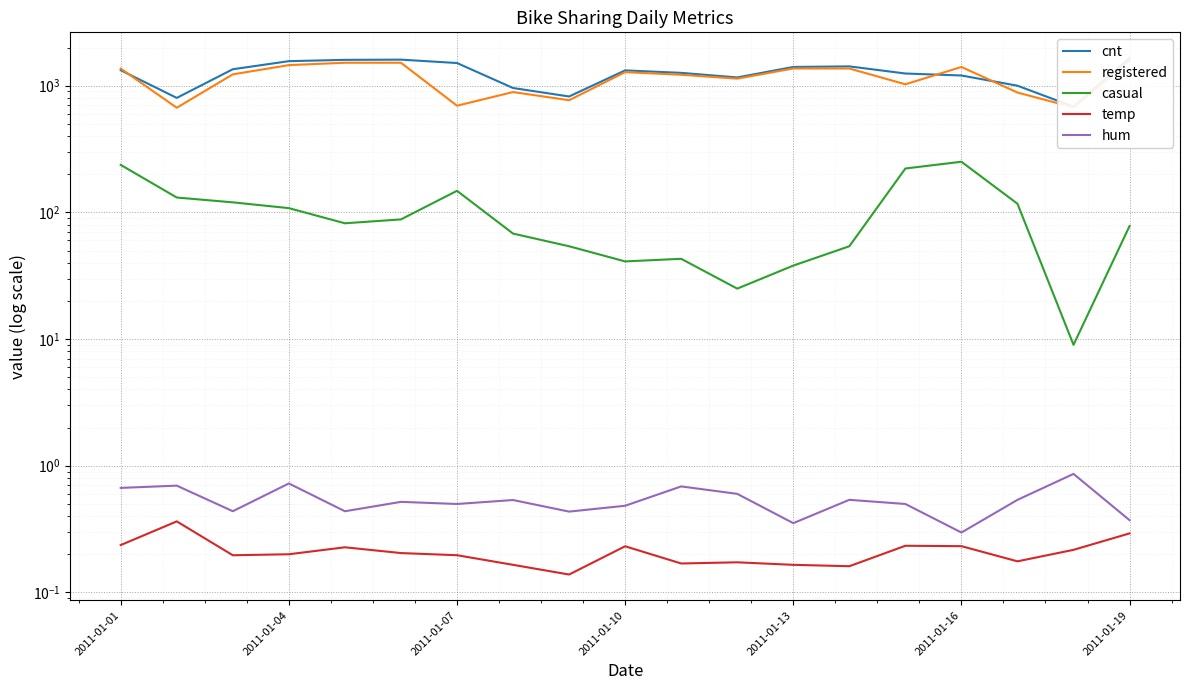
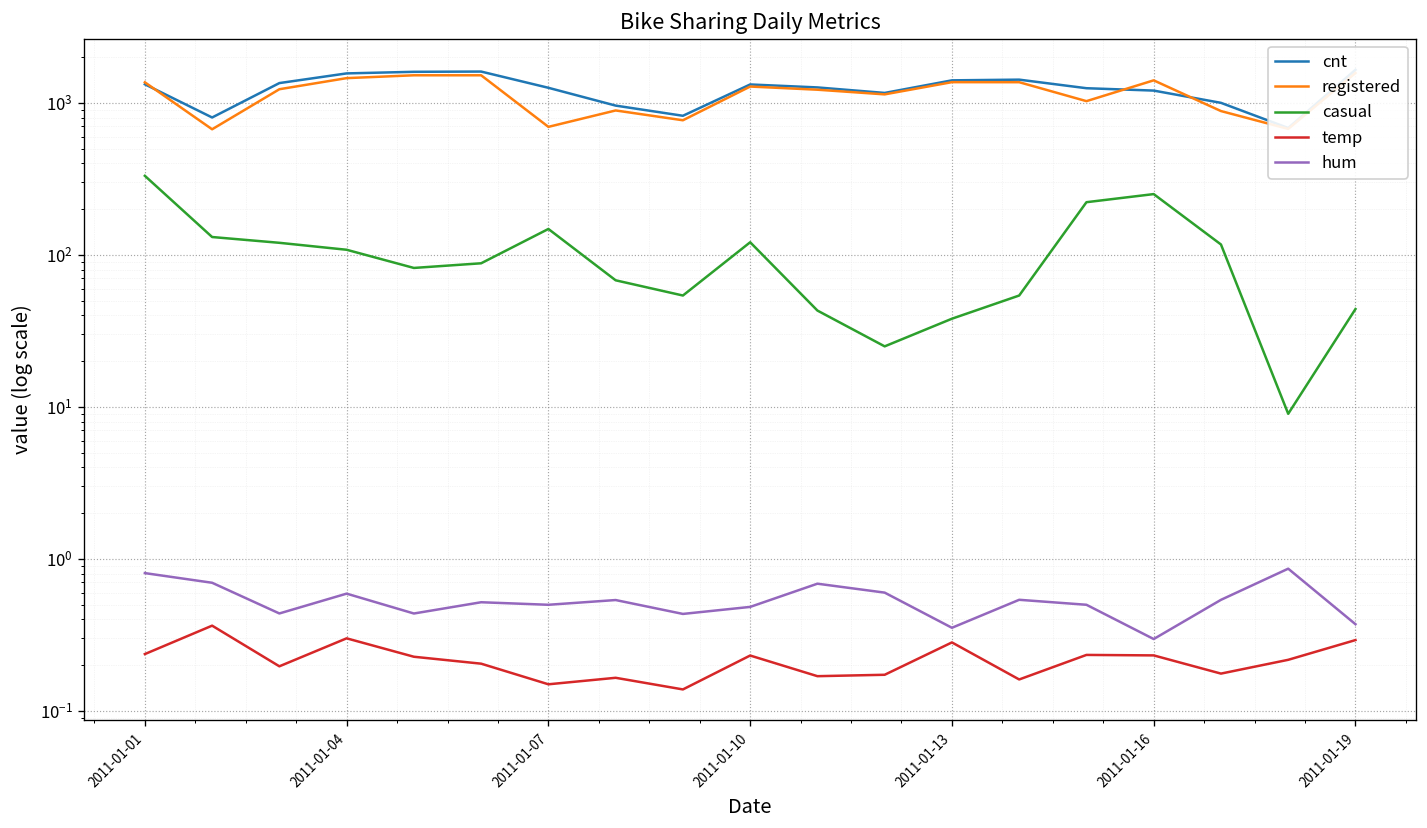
casual, 2011-01-01: 240 -> 330
hum, 2011-01-01: 0.7 -> 0.8
temp, 2011-01-04: 0.2 -> 0.3
hum, 2011-01-04: 0.7 -> 0.6
cnt, 2011-01-07: 1500 -> 1300
temp, 2011-01-07: 0.20 -> 0.15
casual, 2011-01-10: 41 -> 120
temp, 2011-01-13: 0.17 -> 0.28
casual, 2011-01-19: 80 -> 44
